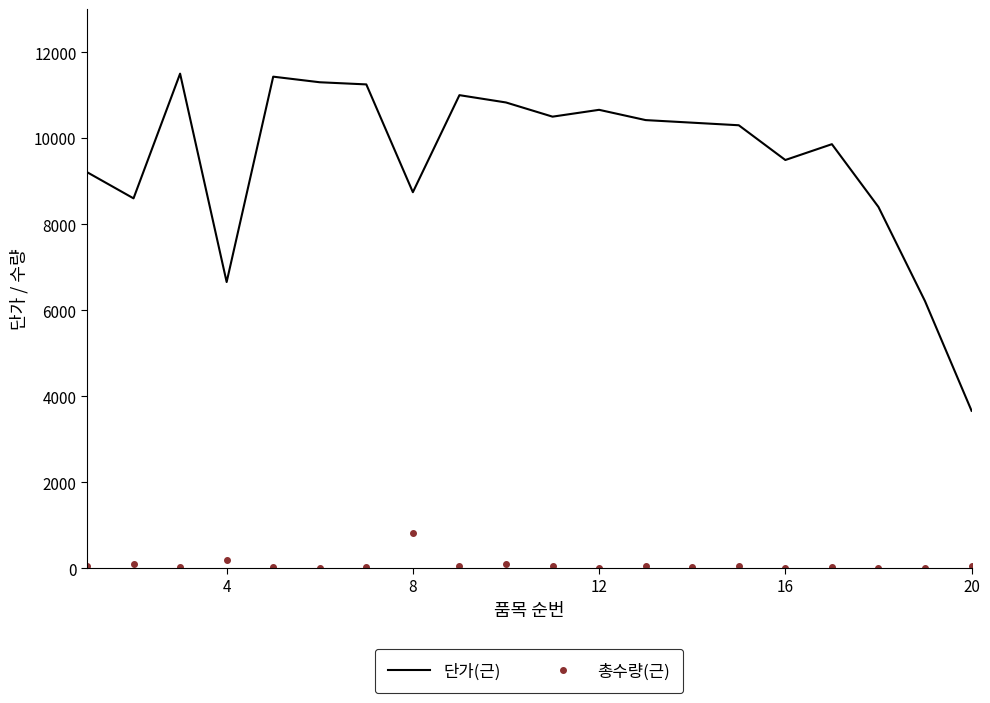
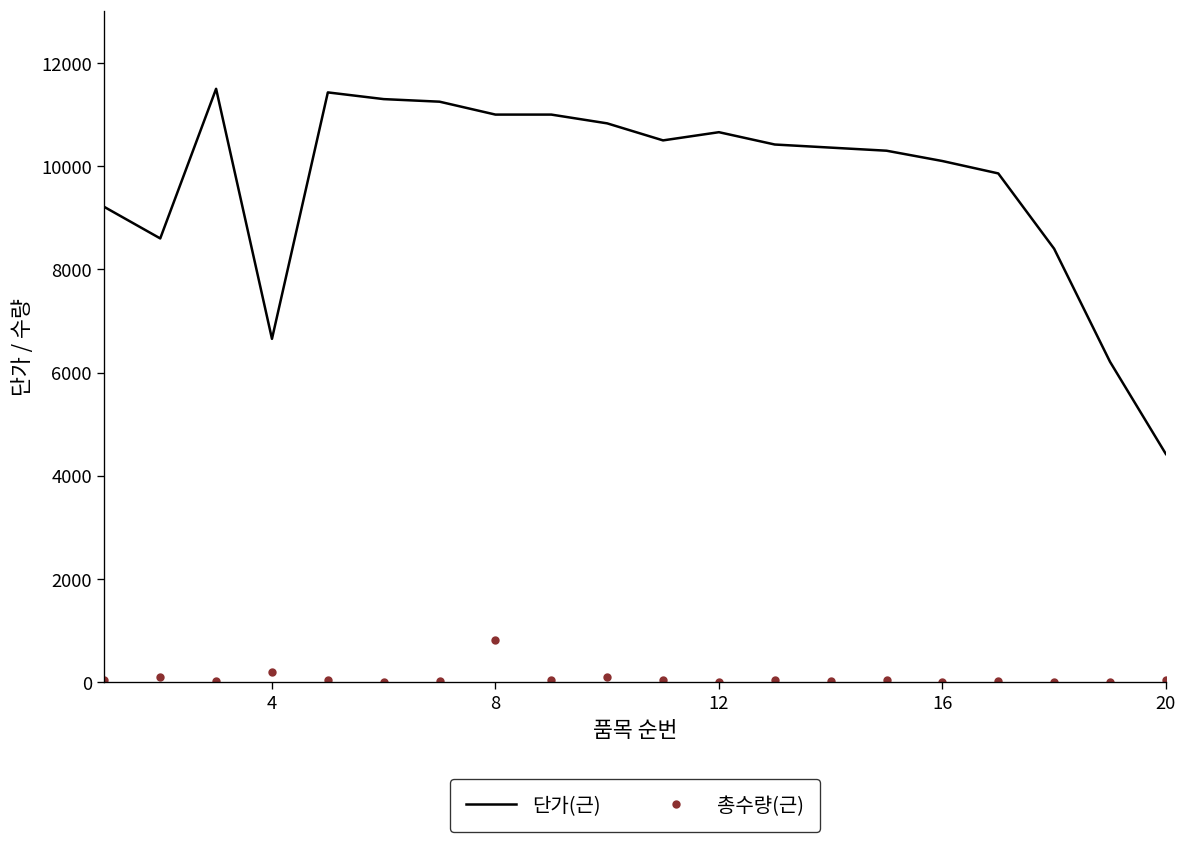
단가(근), 8: 8700 -> 11000
단가(근), 16: 9500 -> 10100
단가(근), 20: 3700 -> 4400
